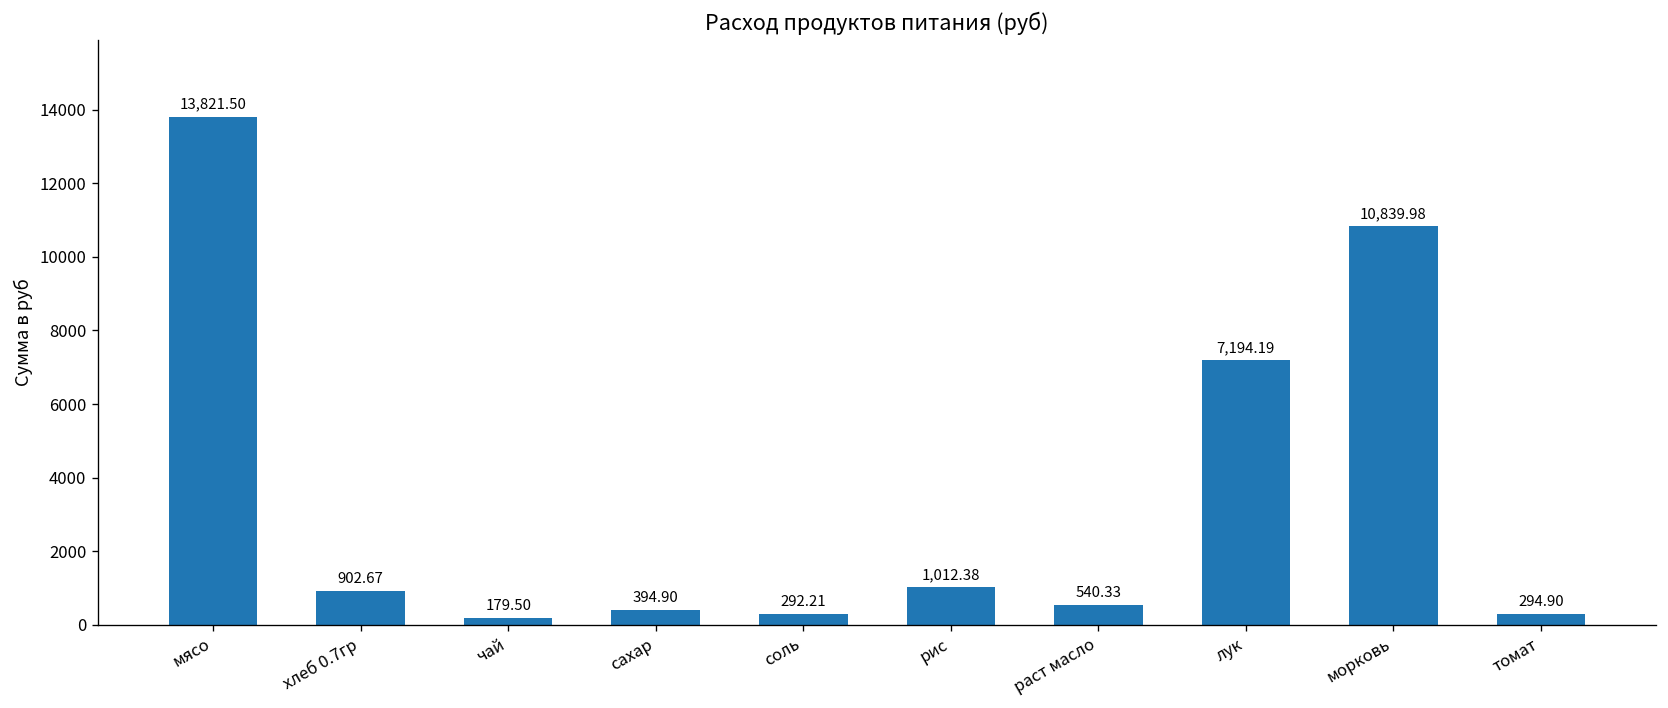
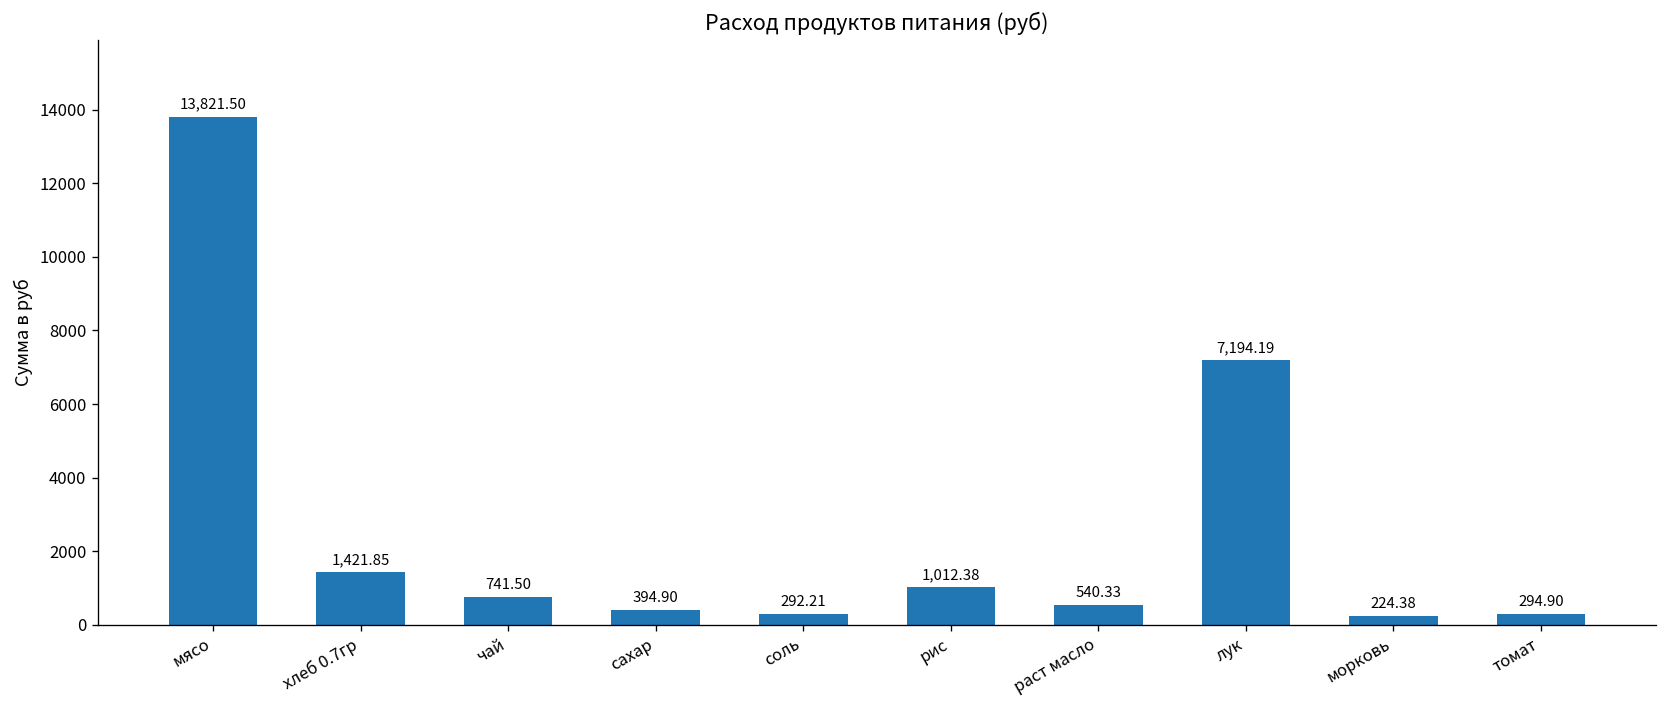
хлеб 0.7гр: 902.67 -> 1,421.85
чай: 179.50 -> 741.50
морковь: 10,839.98 -> 224.38
